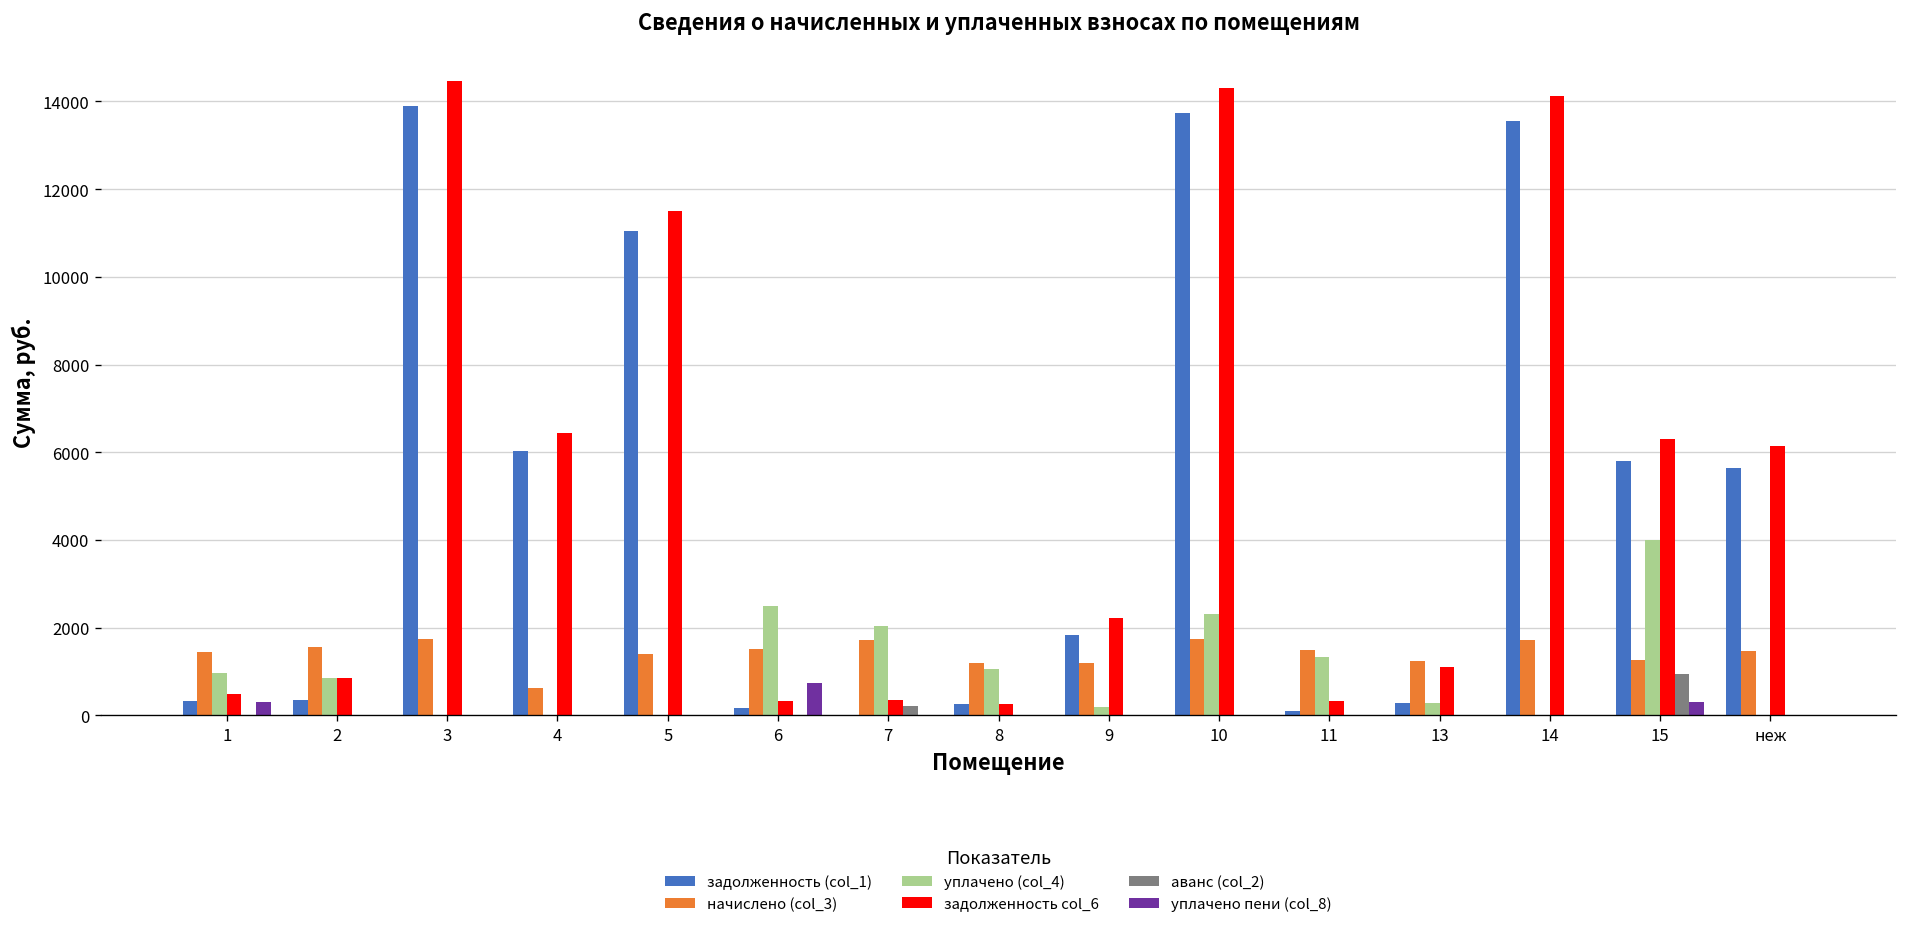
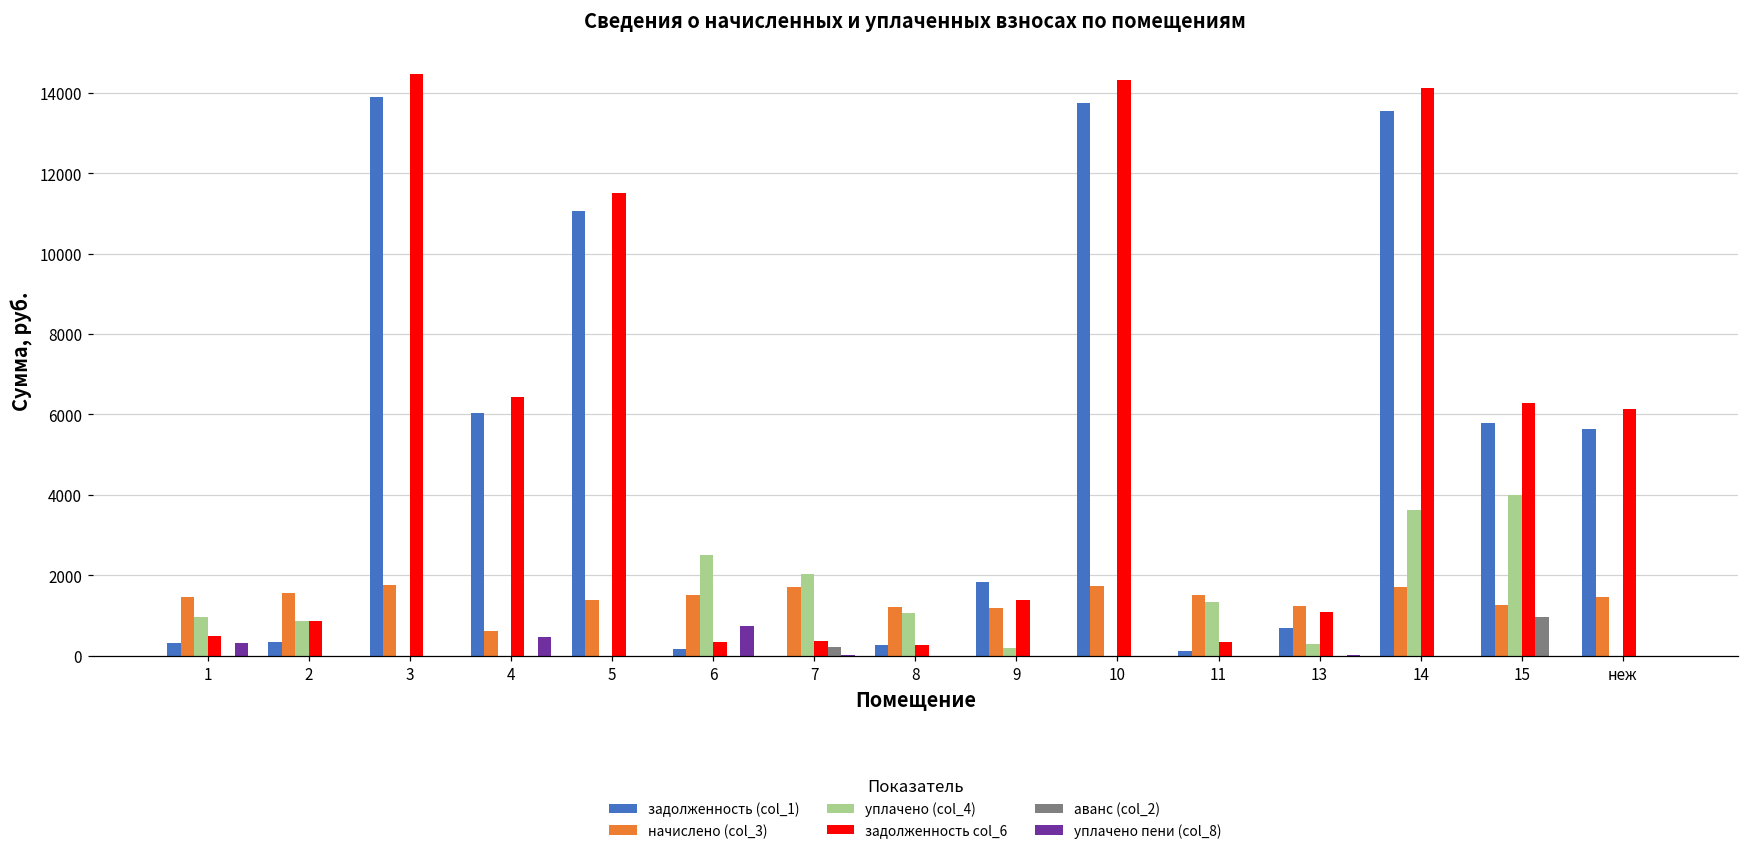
уплачено пени (col_8), 4: 0 -> 500
задолженность col_6, 9: 2200 -> 1400
уплачено (col_4), 10: 2300 -> 0
задолженность (col_1), 13: 300 -> 700
уплачено (col_4), 14: 0 -> 3600
уплачено пени (col_8), 15: 300 -> 0
